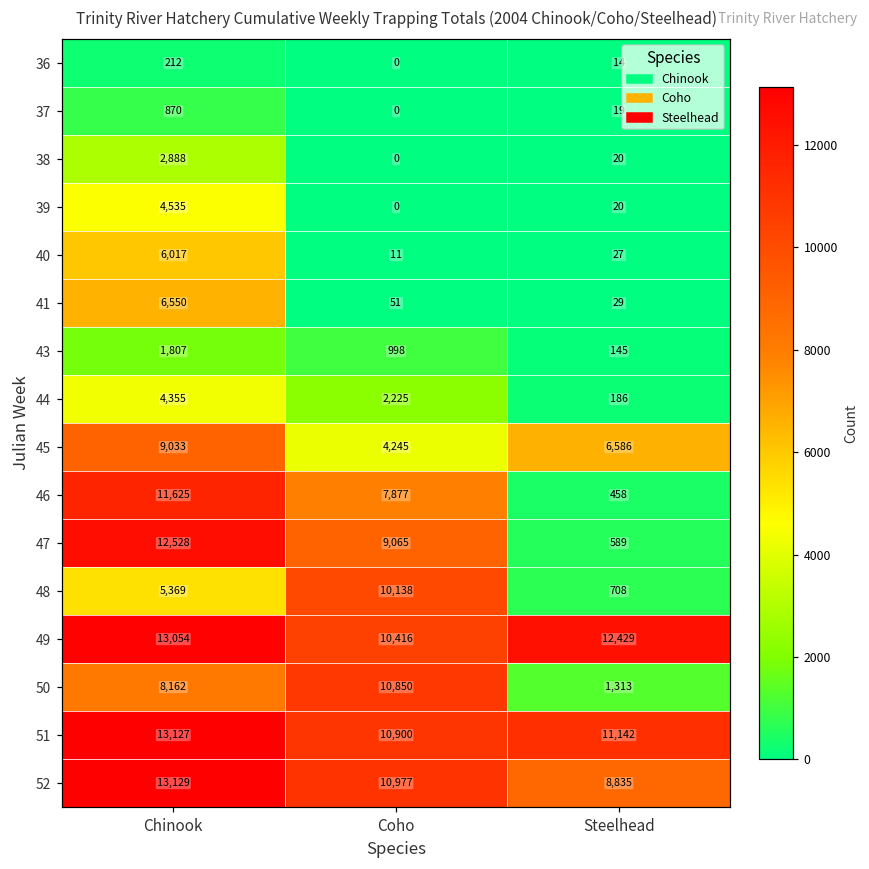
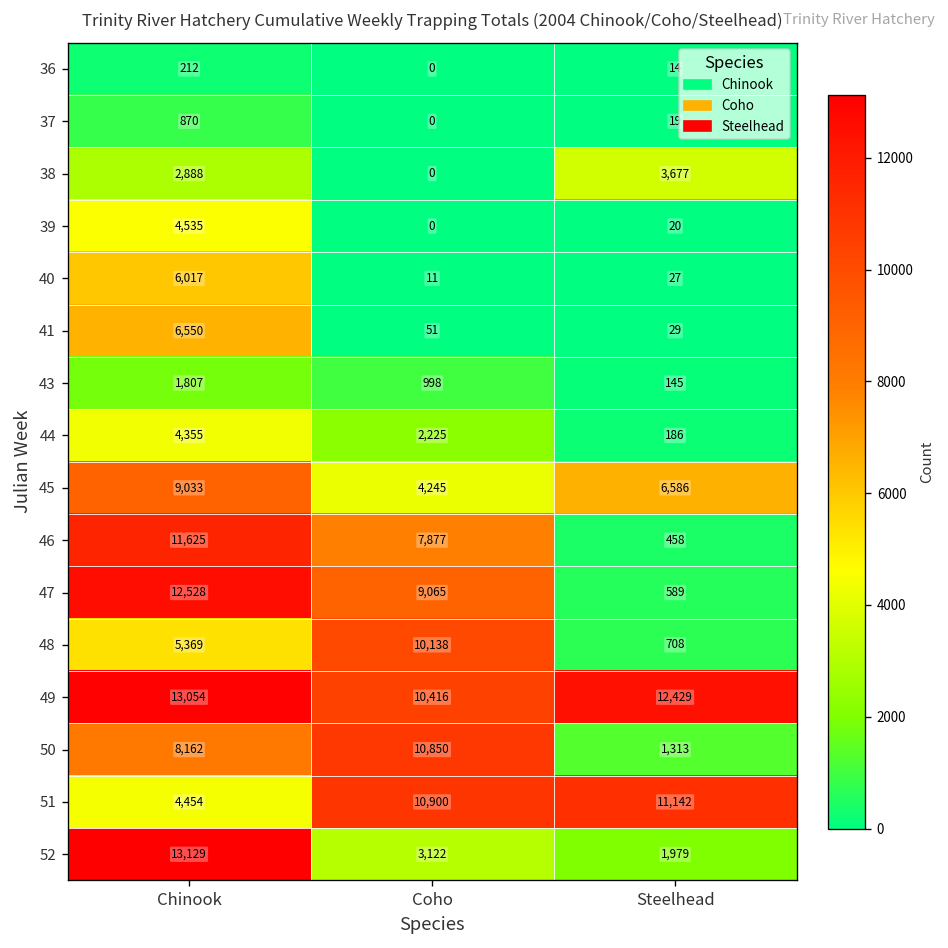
38, Steelhead: 20 -> 3,677
51, Chinook: 13,127 -> 4,454
52, Coho: 10,977 -> 3,122
52, Steelhead: 8,835 -> 1,979
